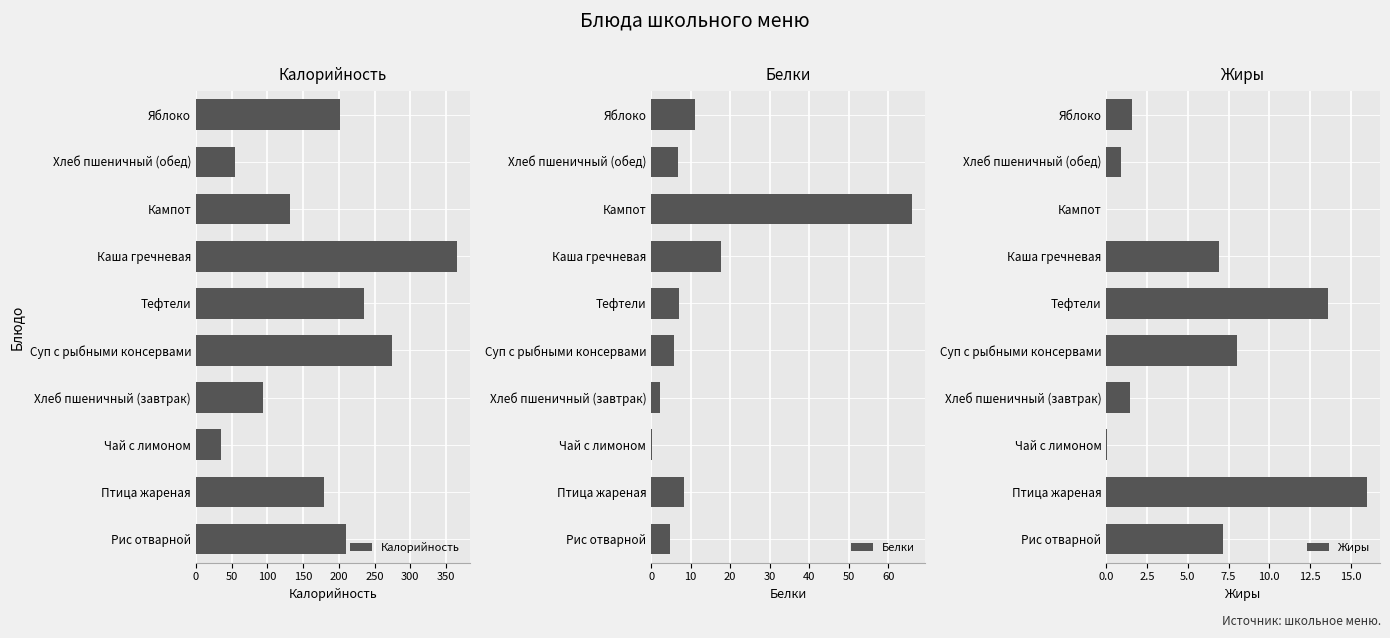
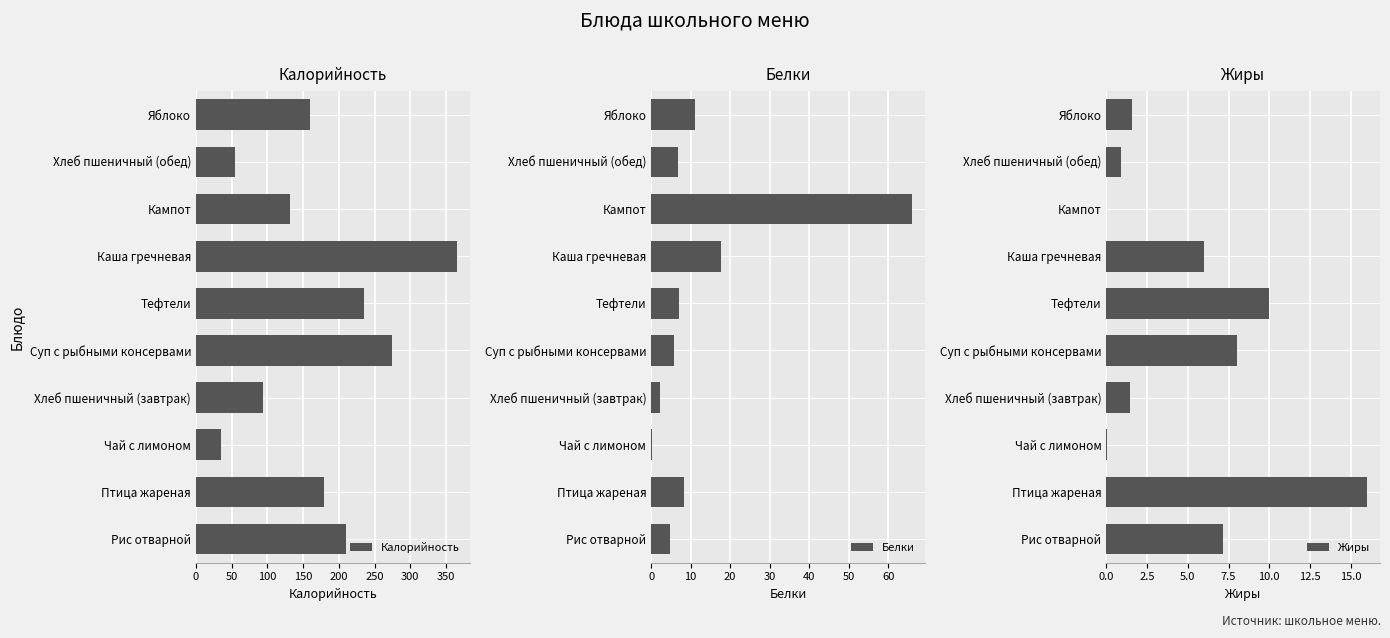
Калорийность, Яблоко: 200 -> 160
Жиры, Каша гречневая: 6.9 -> 6.0
Жиры, Тефтели: 13.6 -> 10.0
